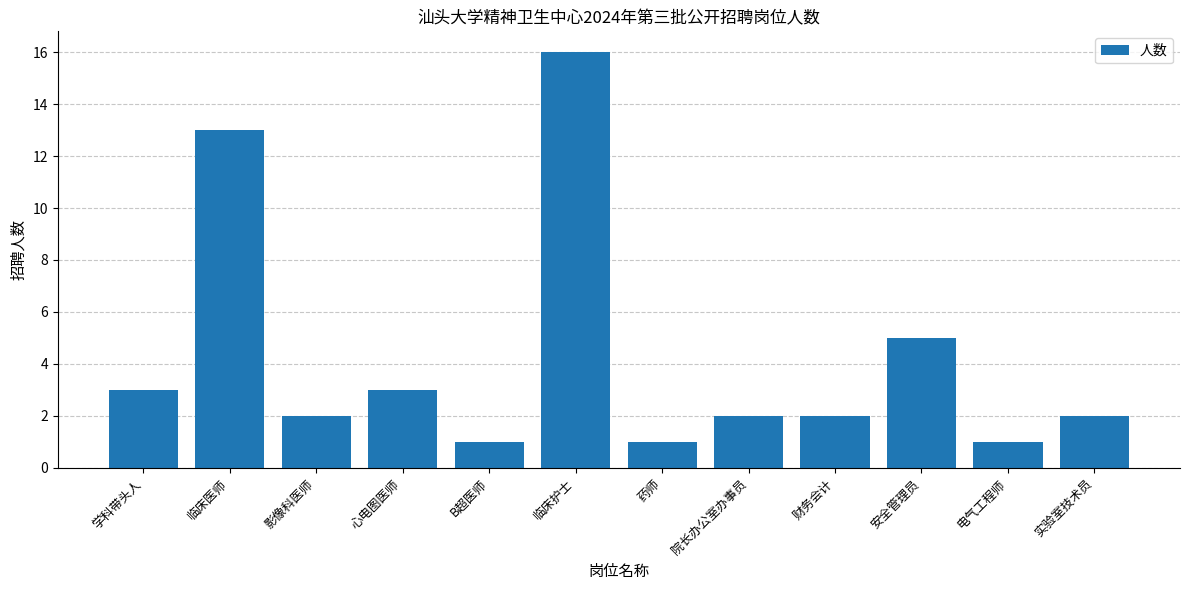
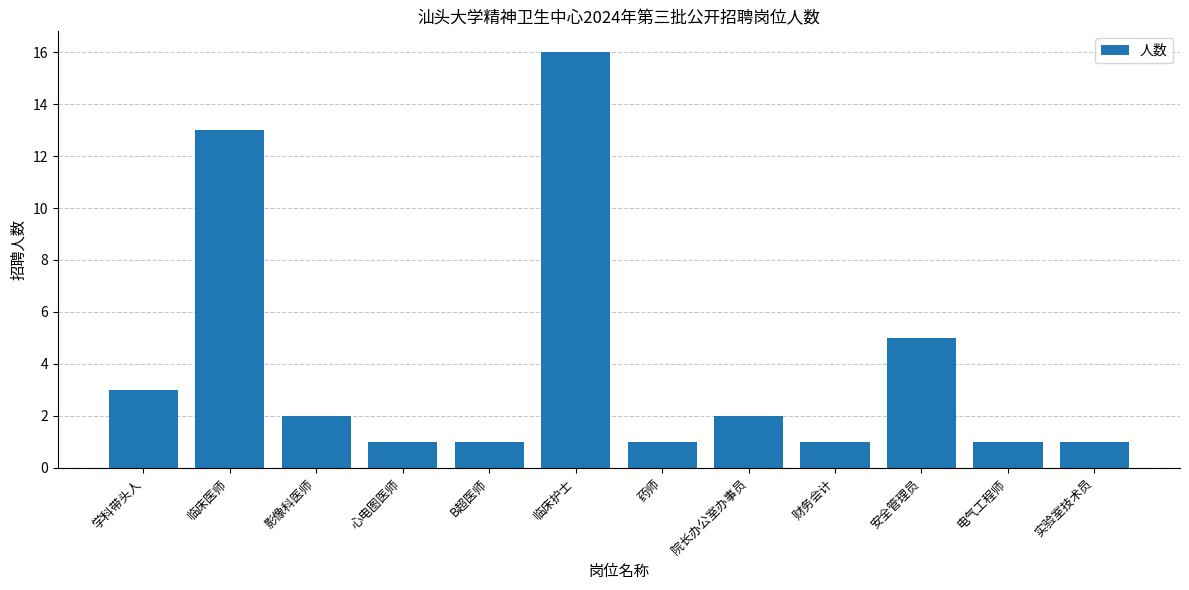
心电图医师: 3 -> 1
财务会计: 2 -> 1
实验室技术员: 2 -> 1
